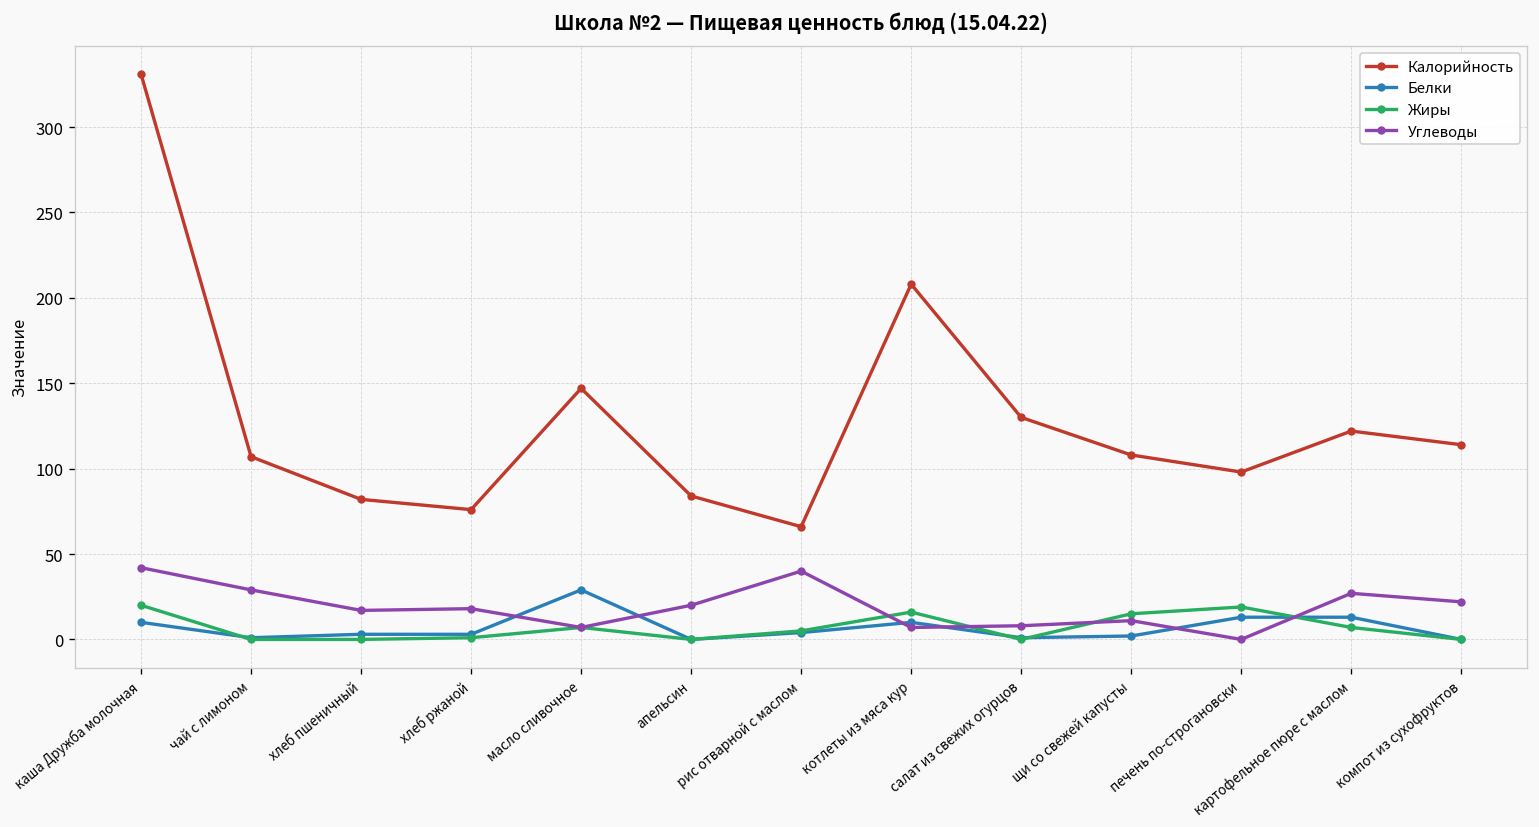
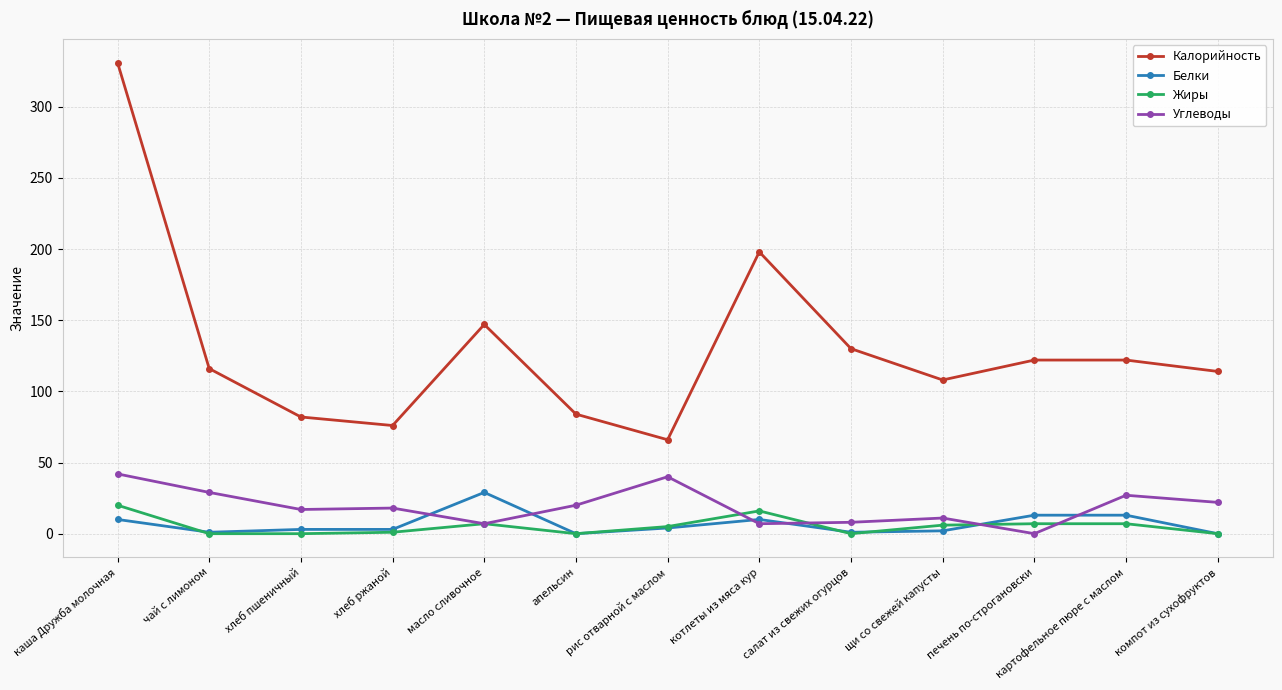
Калорийность, чай с лимоном: 107 -> 116
Калорийность, котлеты из мяса кур: 208 -> 198
Жиры, щи со свежей капусты: 15 -> 6
Калорийность, печень по-строгановски: 98 -> 122
Жиры, печень по-строгановски: 19 -> 7
